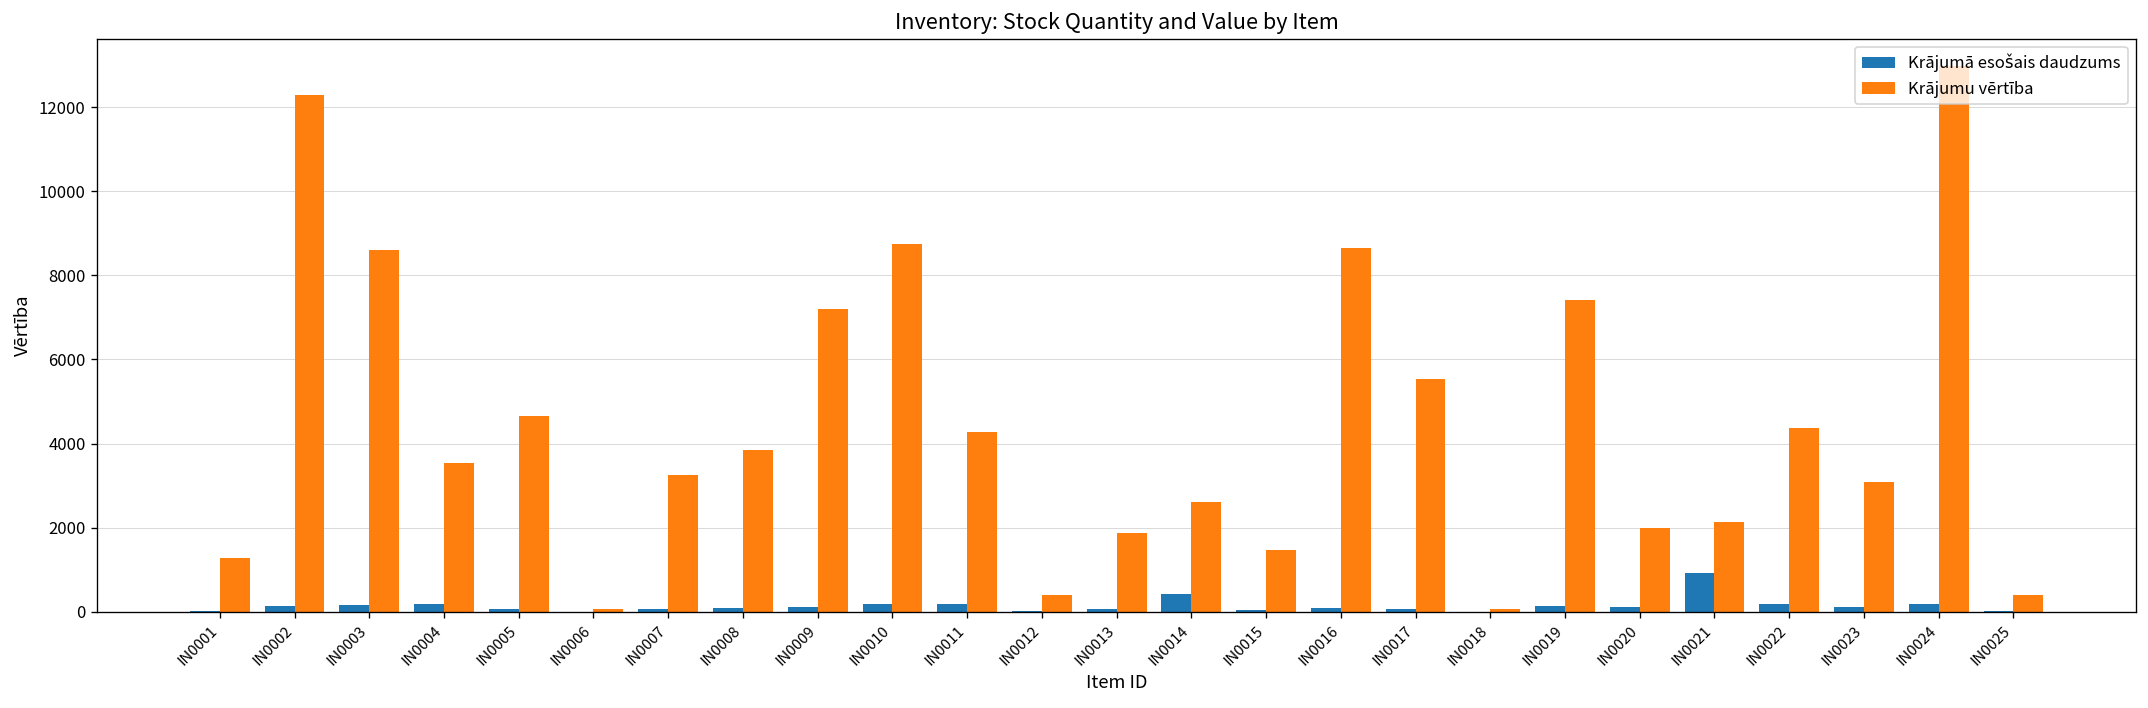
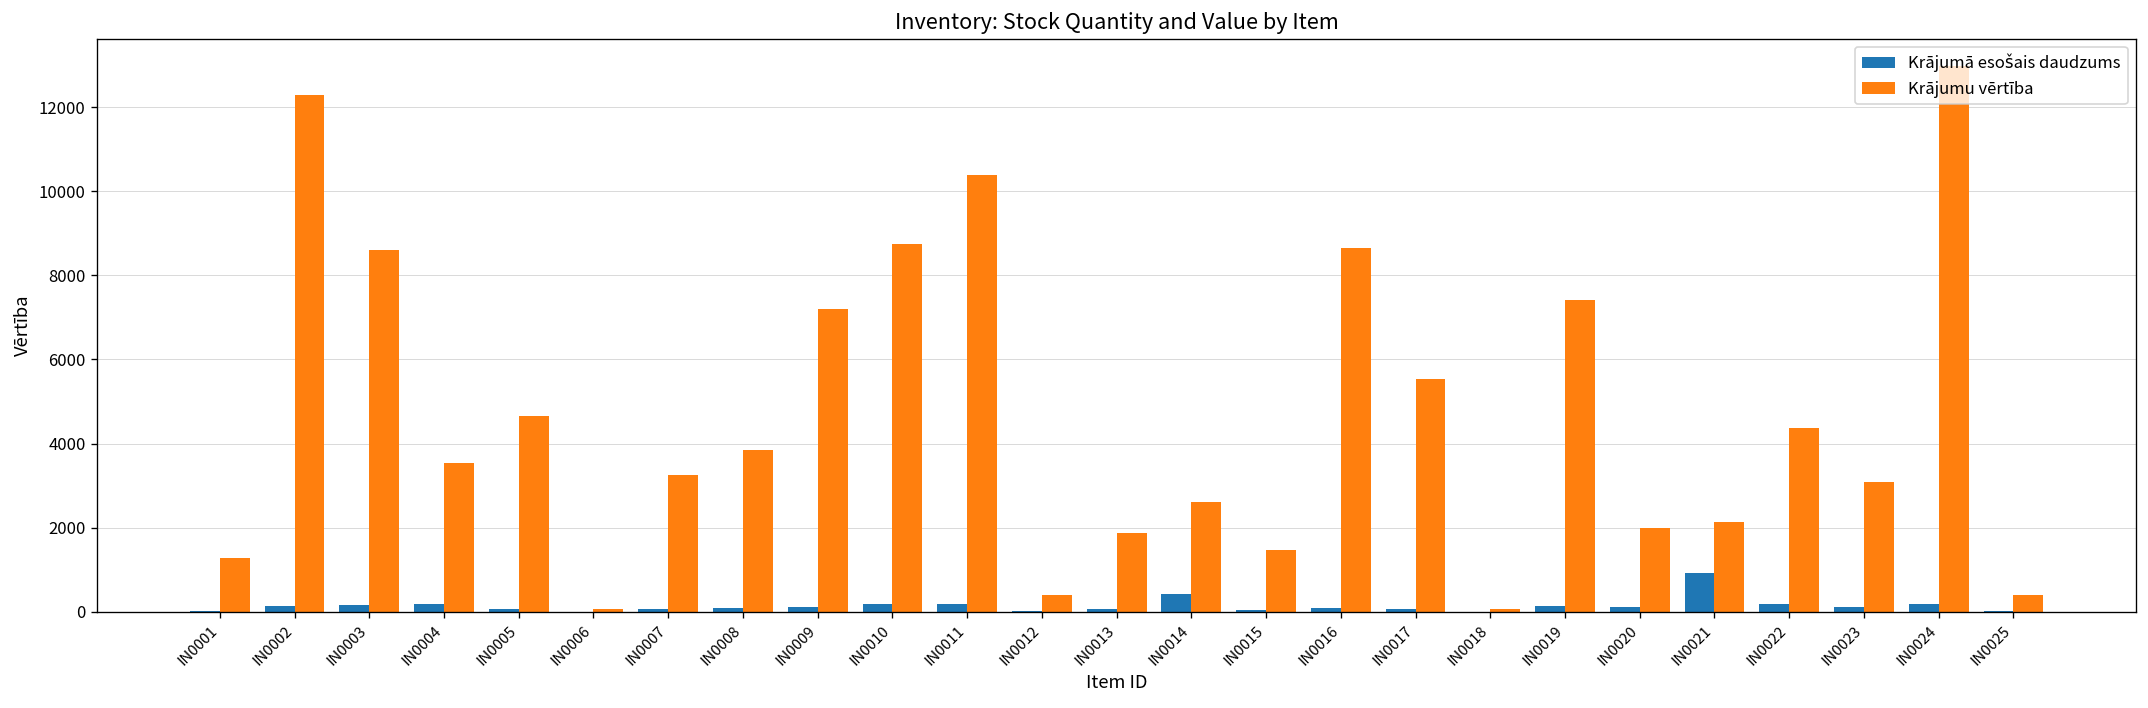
Krājumu vērtība, IN0011: 4300 -> 10400
